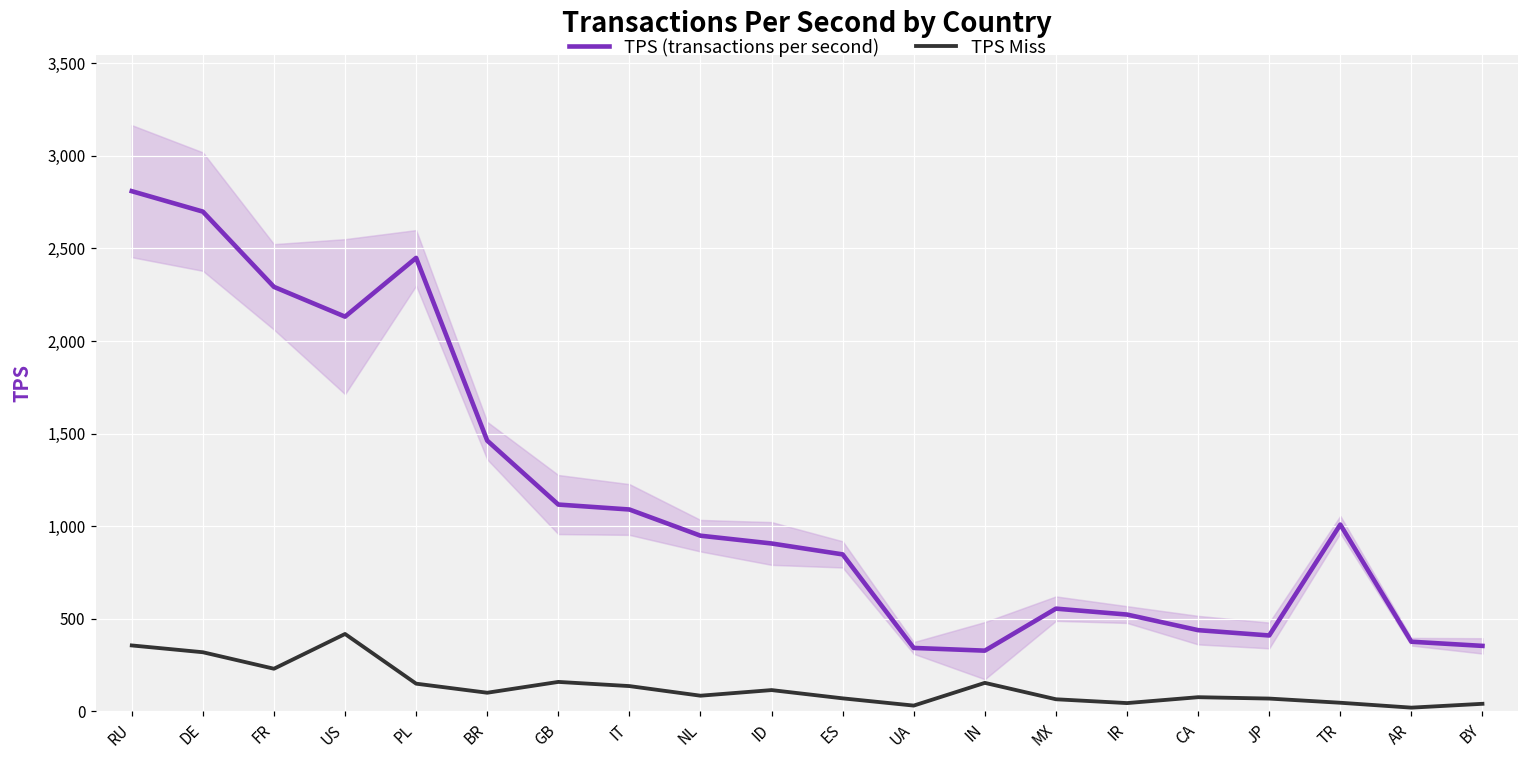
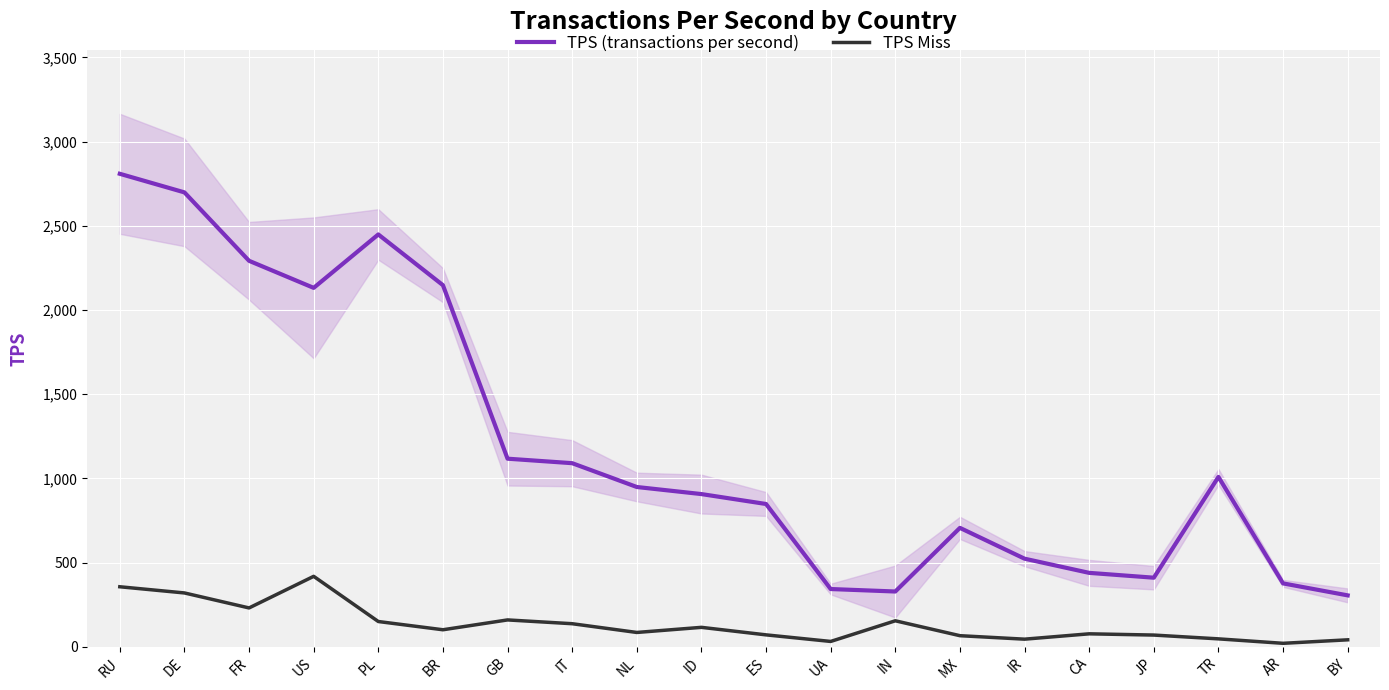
TPS (transactions per second), BR: 1,460 -> 2,150
TPS (transactions per second), MX: 560 -> 710
TPS (transactions per second), BY: 350 -> 310
